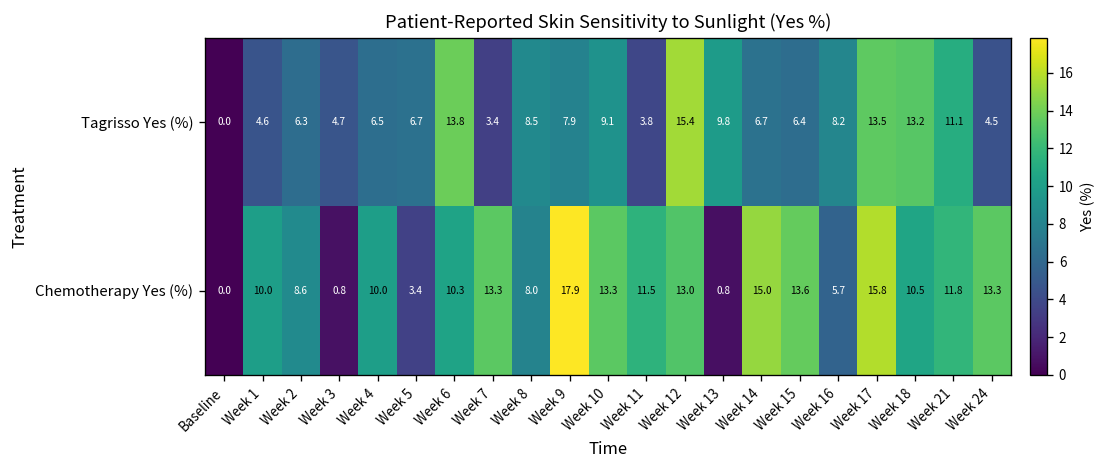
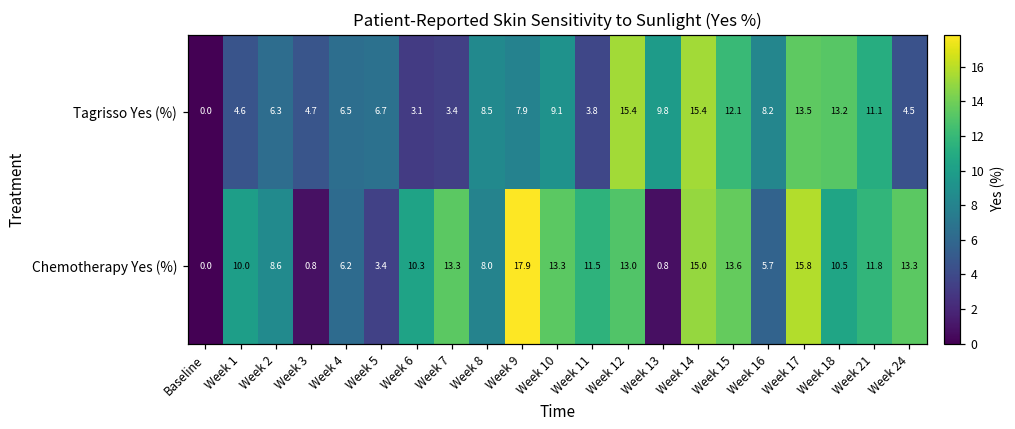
Tagrisso Yes (%), Week 6: 13.8 -> 3.1
Tagrisso Yes (%), Week 14: 6.7 -> 15.4
Tagrisso Yes (%), Week 15: 6.4 -> 12.1
Chemotherapy Yes (%), Week 4: 10.0 -> 6.2
